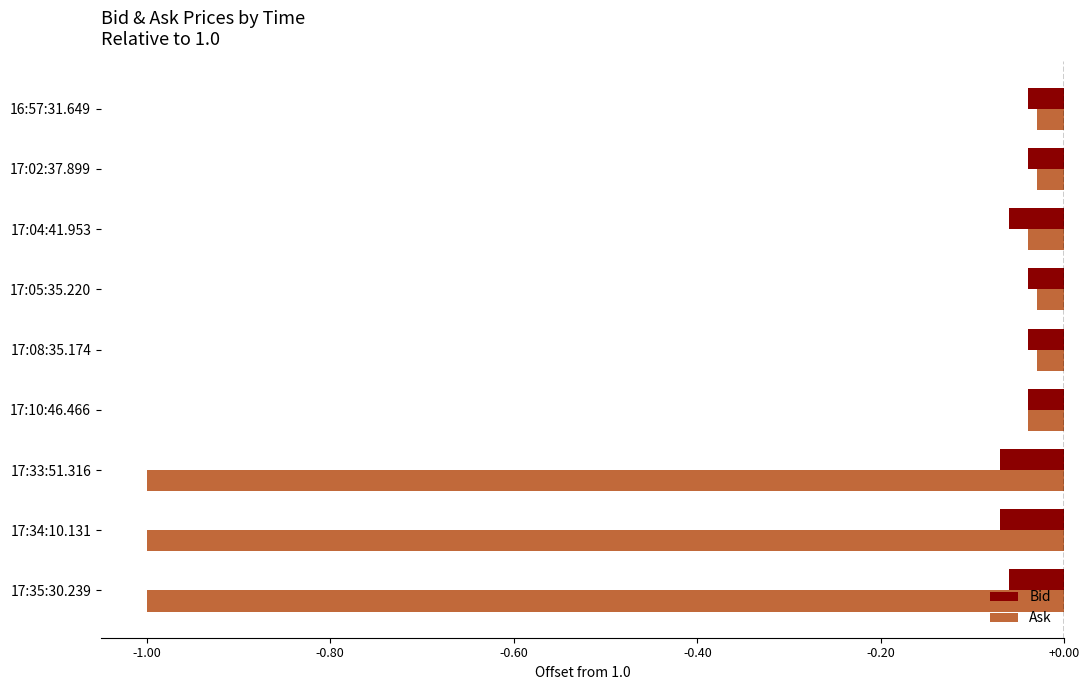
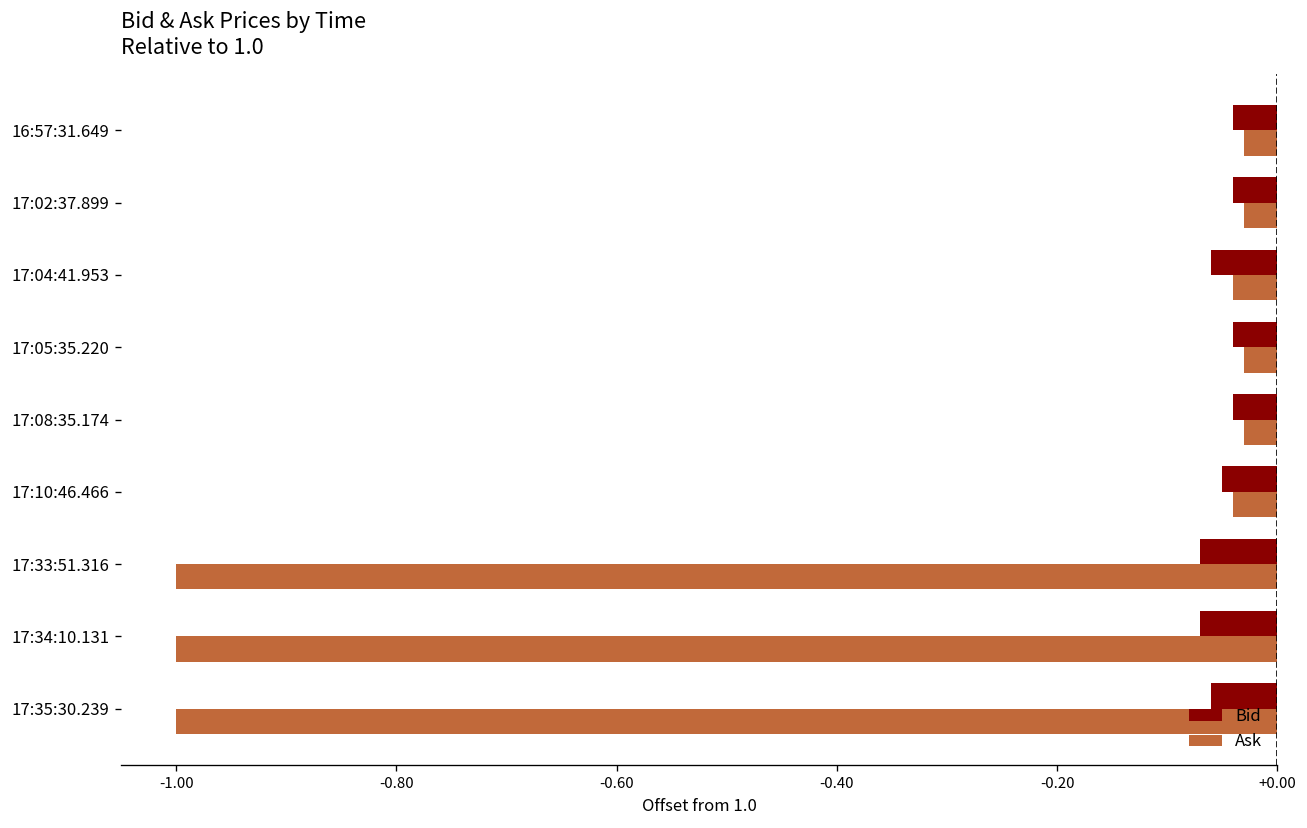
Bid, 17:10:46.466: -0.04 -> -0.05
